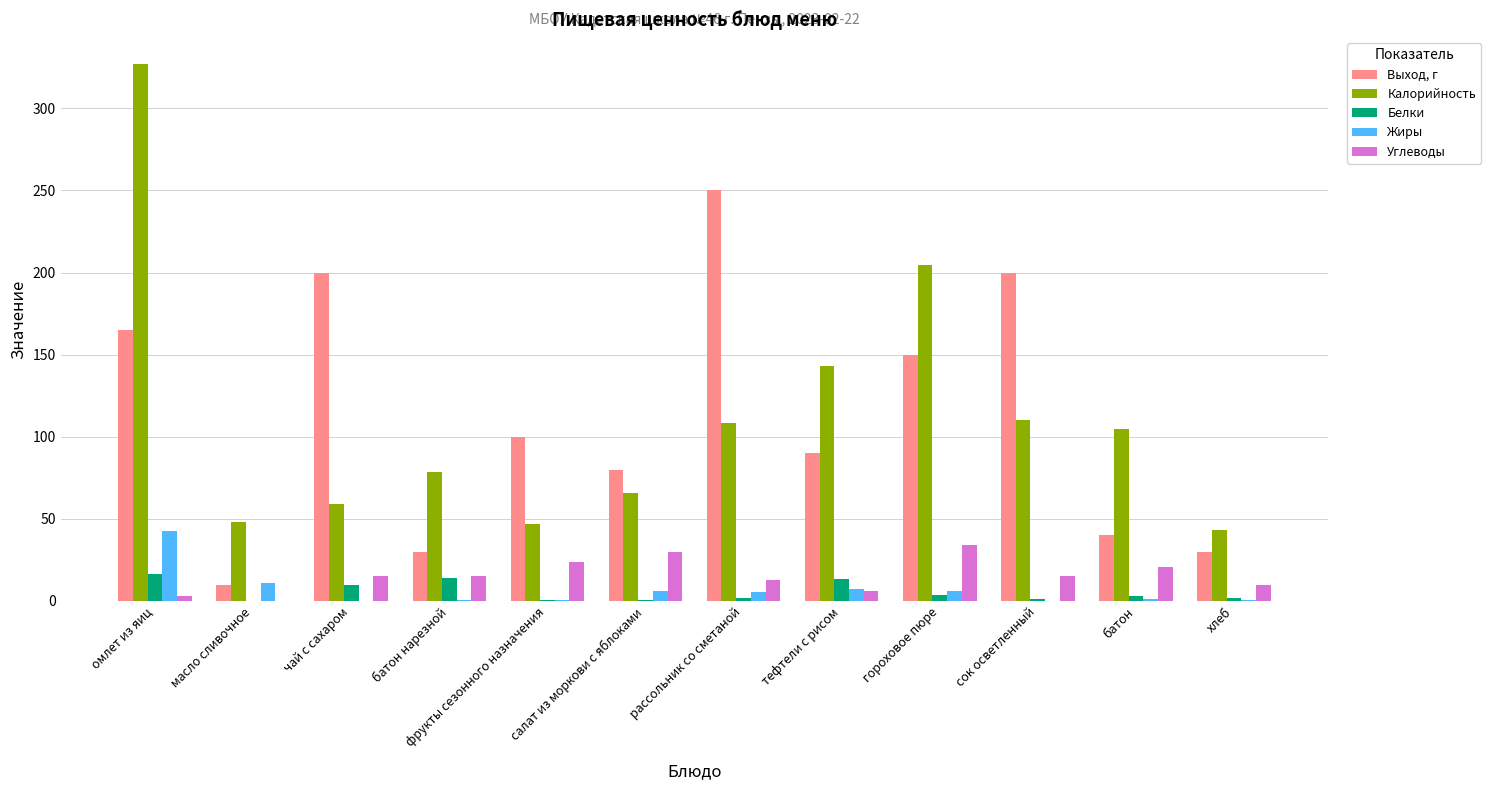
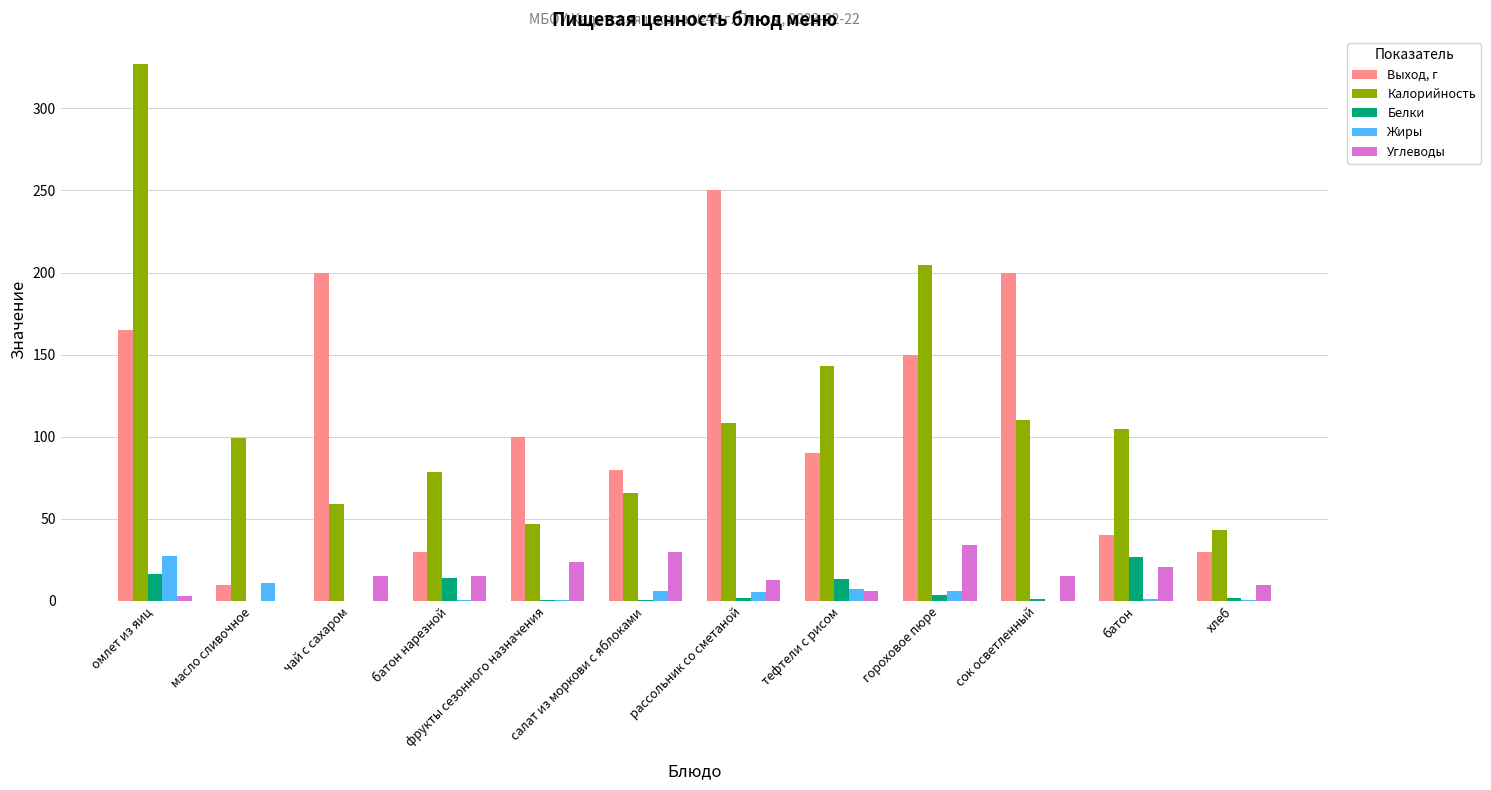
Жиры, омлет из яиц: 42 -> 28
Калорийность, масло сливочное: 48 -> 99
Белки, чай с сахаром: 10 -> 0
Белки, батон: 3 -> 27
